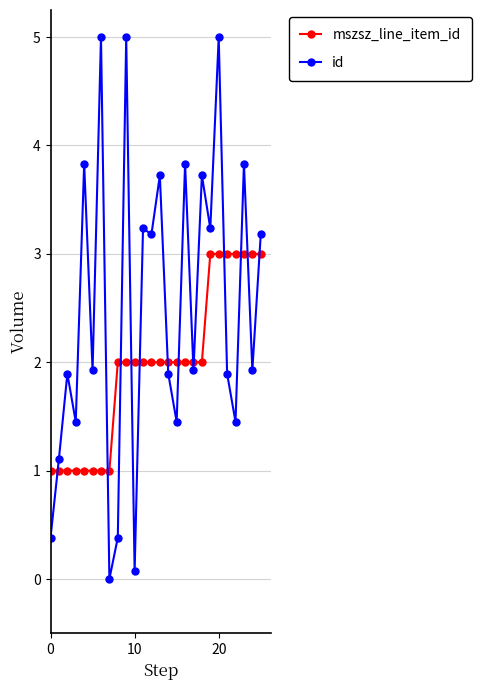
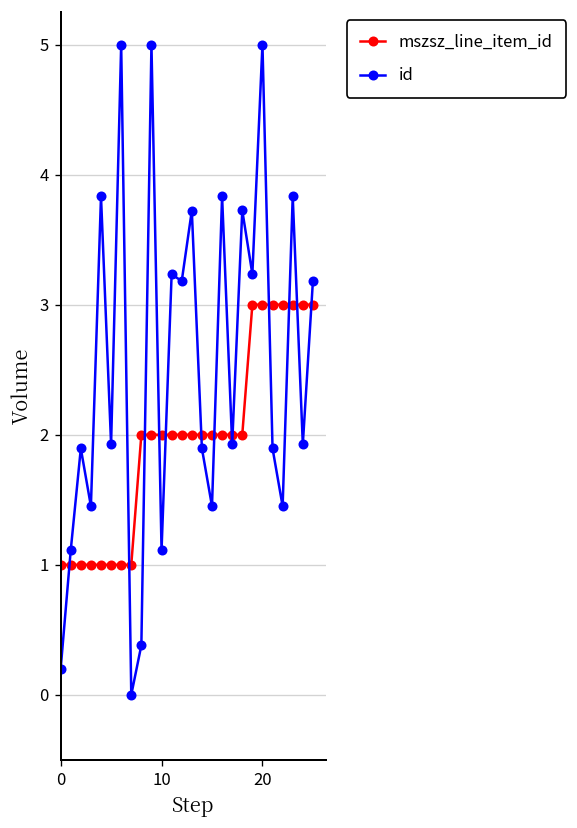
id, 0: 0.38 -> 0.20
id, 10: 0.07 -> 1.11
